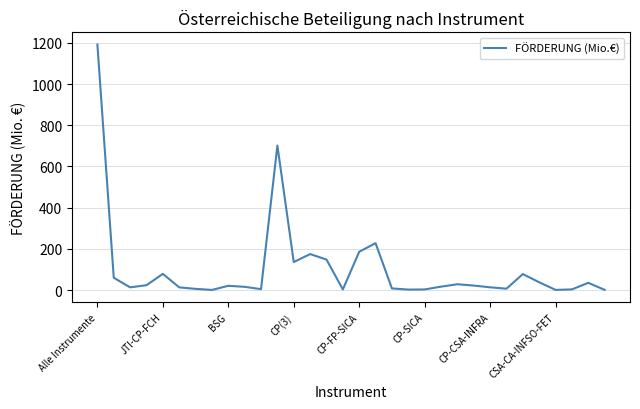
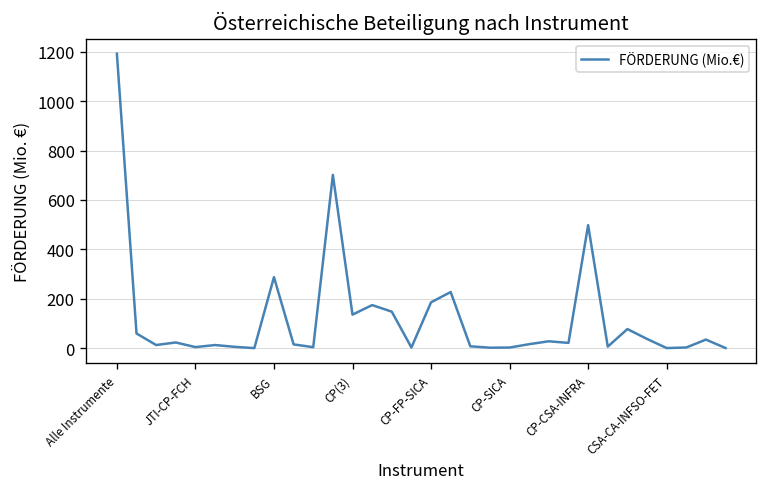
JTI-CP-FCH: 80 -> 0
BSG: 20 -> 290
CP-CSA-INFRA: 10 -> 500
